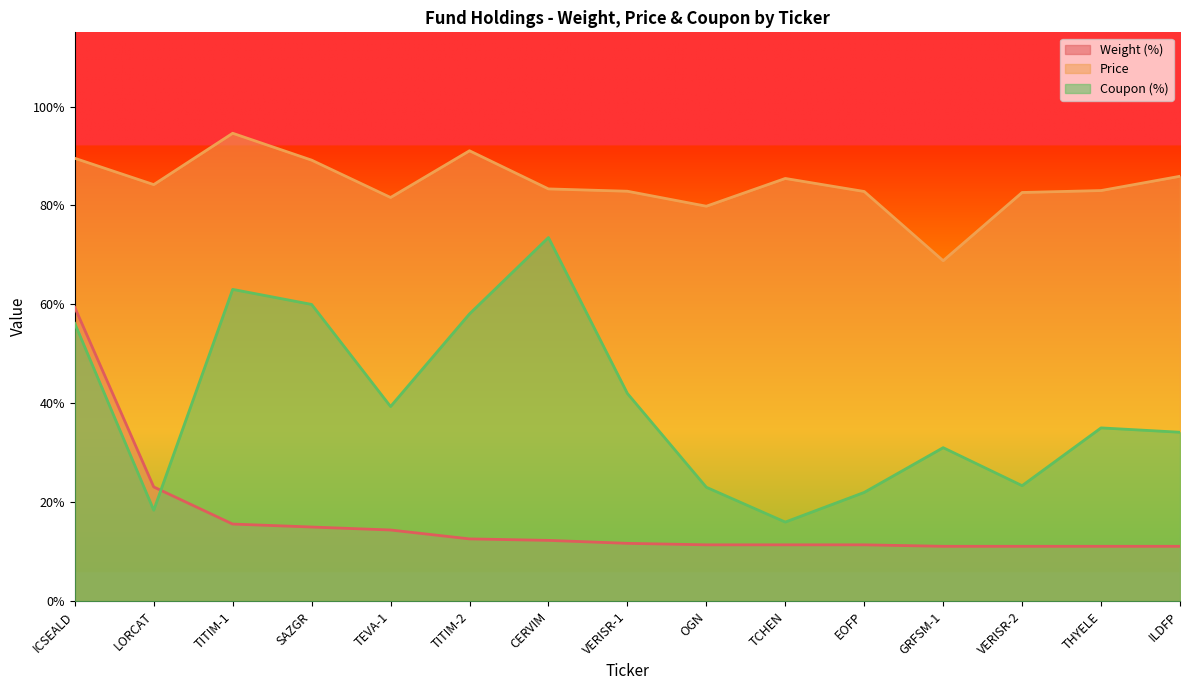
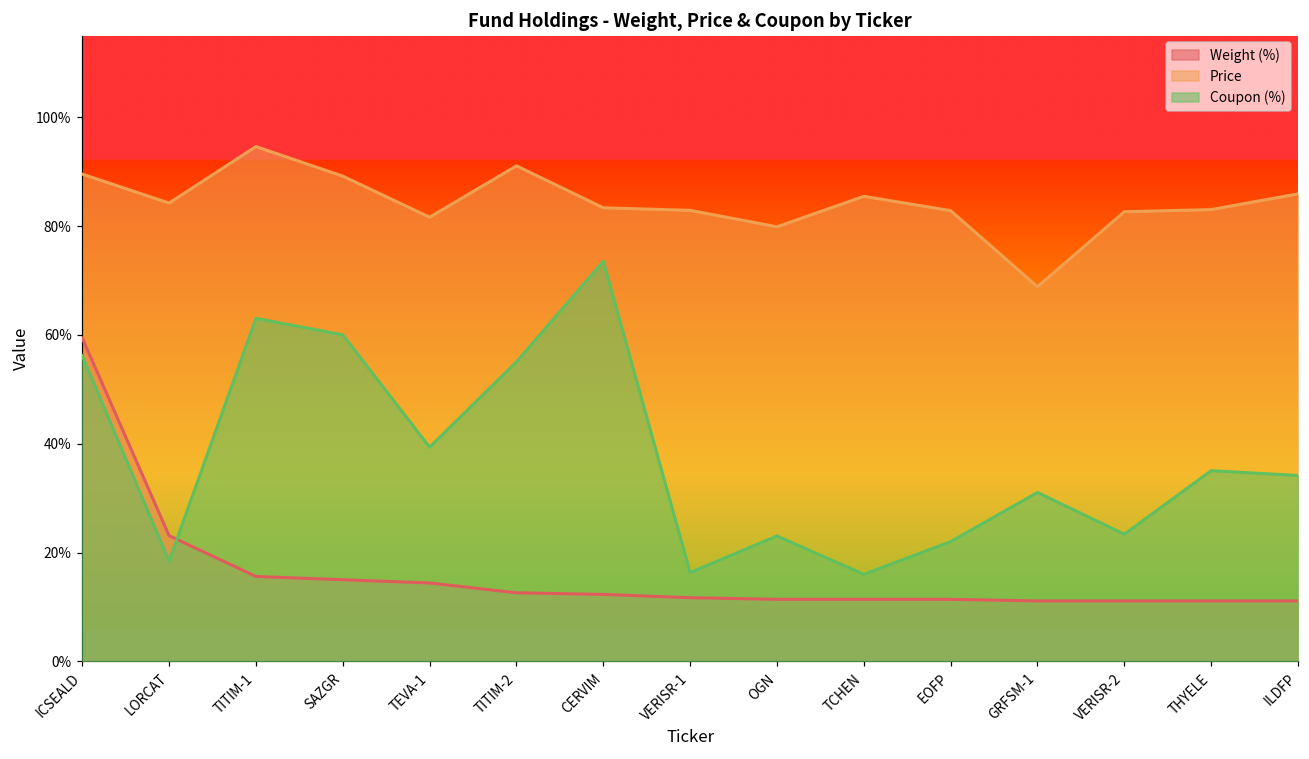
Coupon (%), TITIM-2: 58% -> 55%
Coupon (%), VERISR-1: 42% -> 16%
